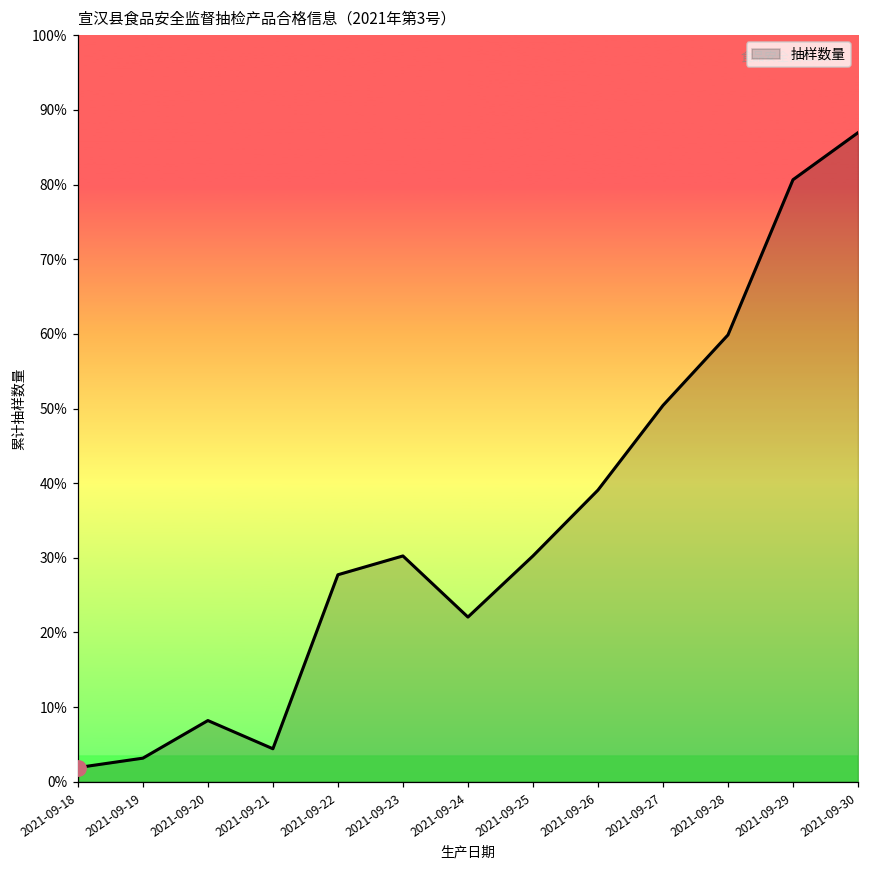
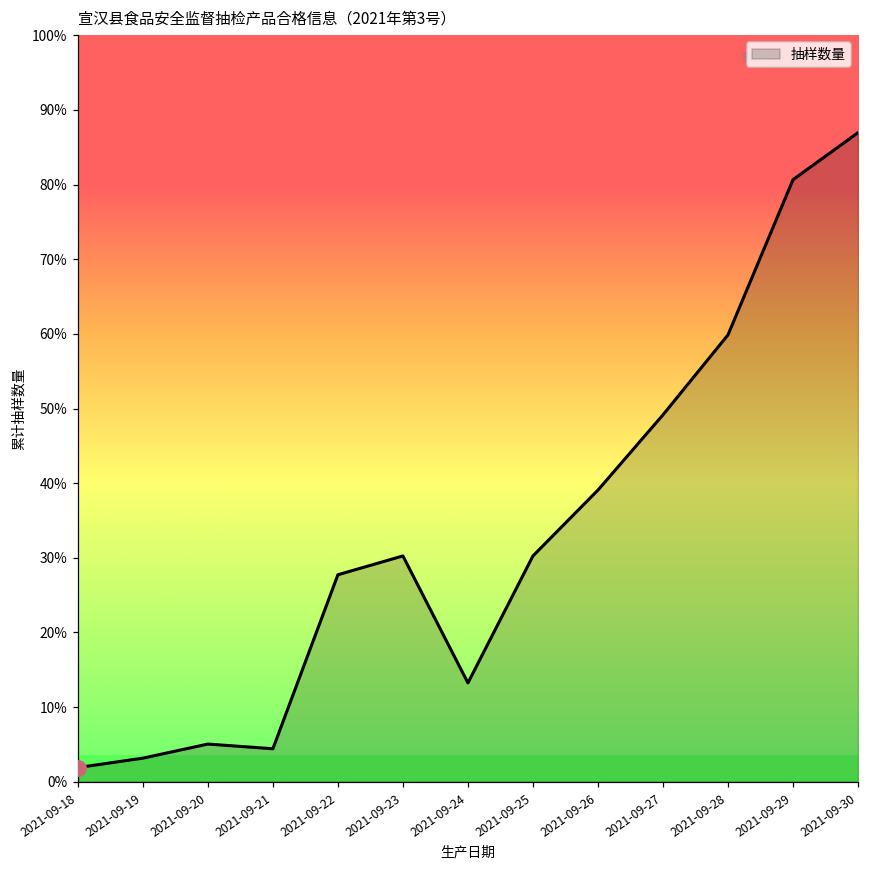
抽样数量, 2021-09-20: 8% -> 5%
抽样数量, 2021-09-24: 22% -> 13%
抽样数量, 2021-09-27: 50% -> 49%
